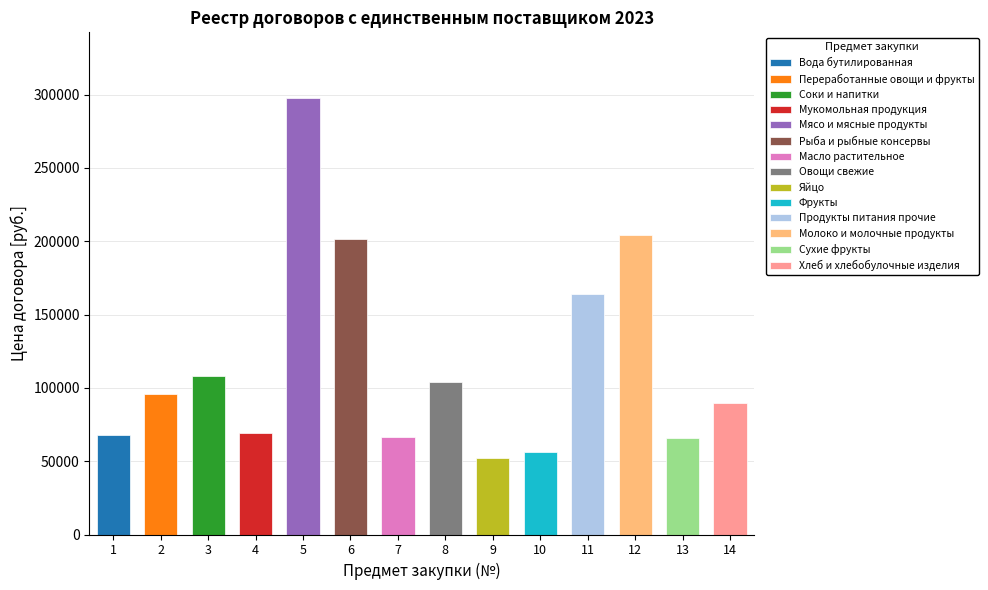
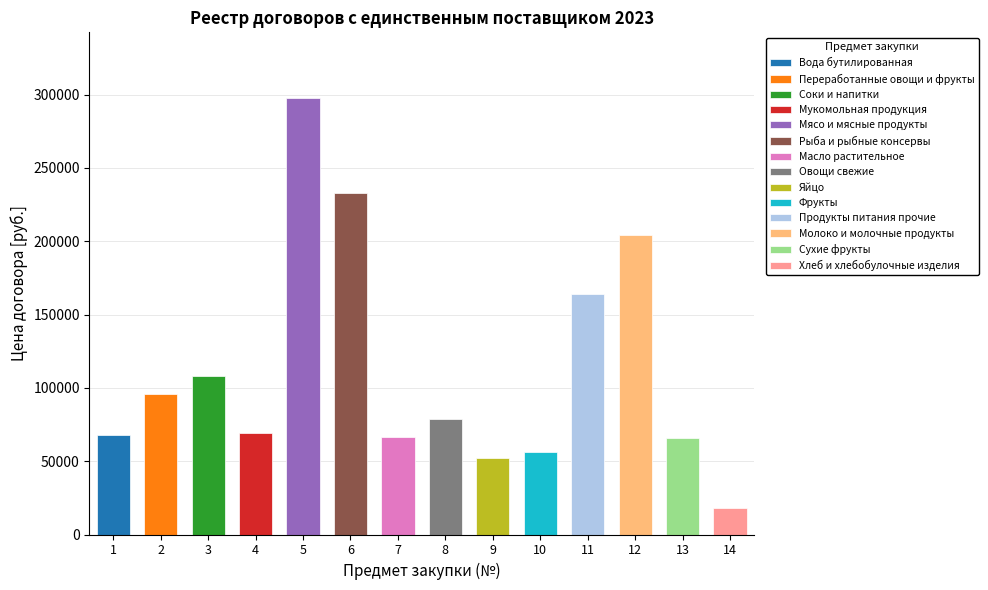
6: 201000 -> 233000
8: 104000 -> 79000
14: 90000 -> 18000
